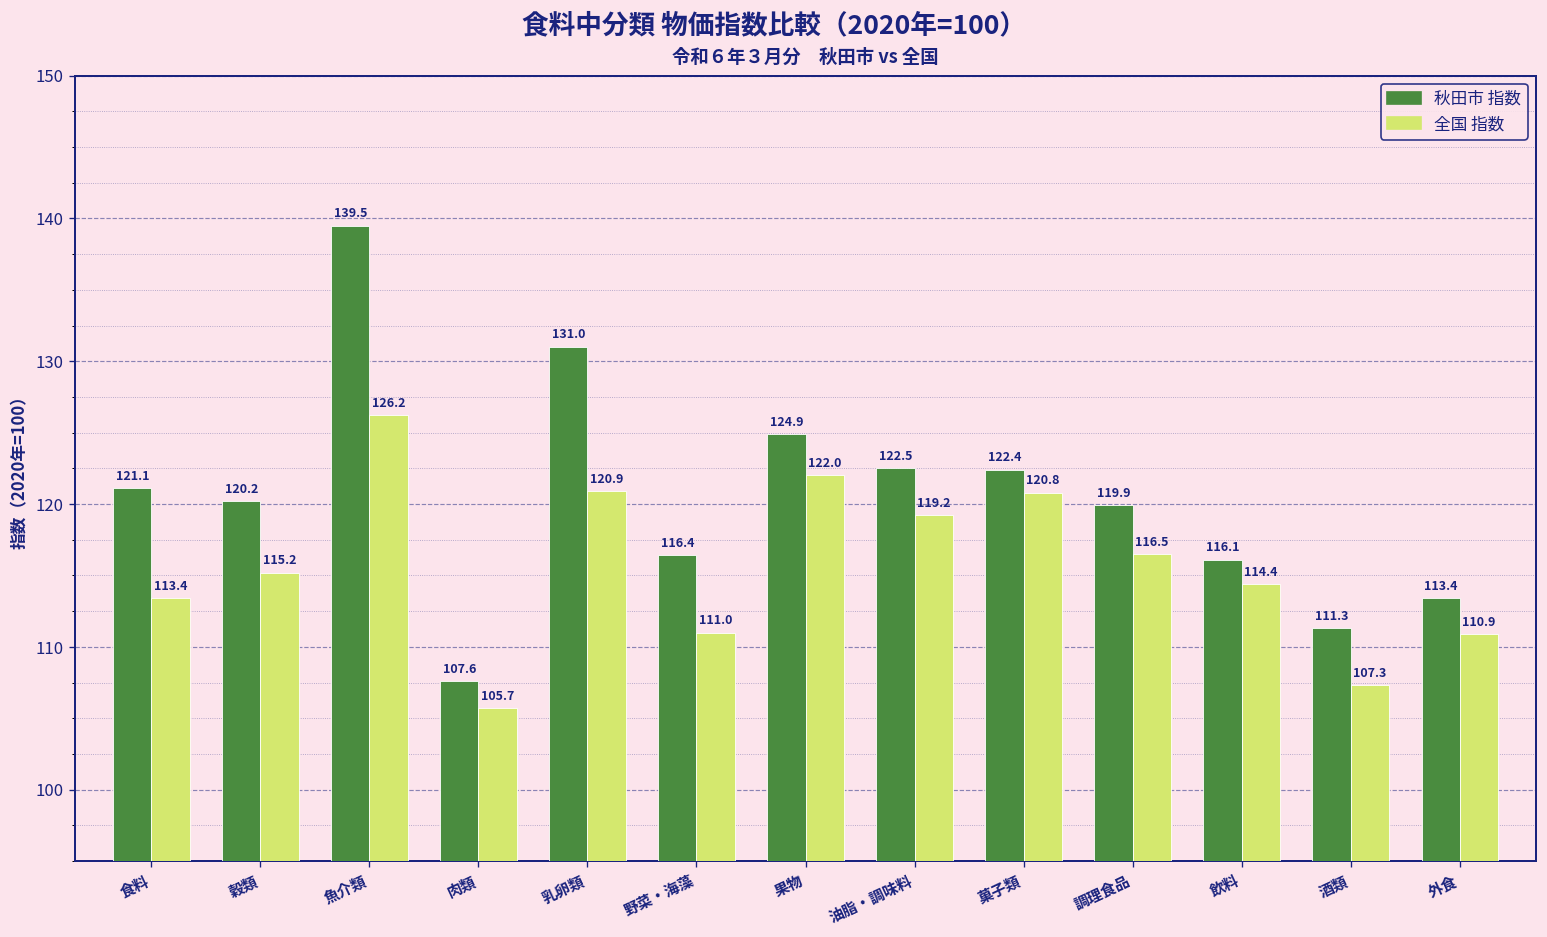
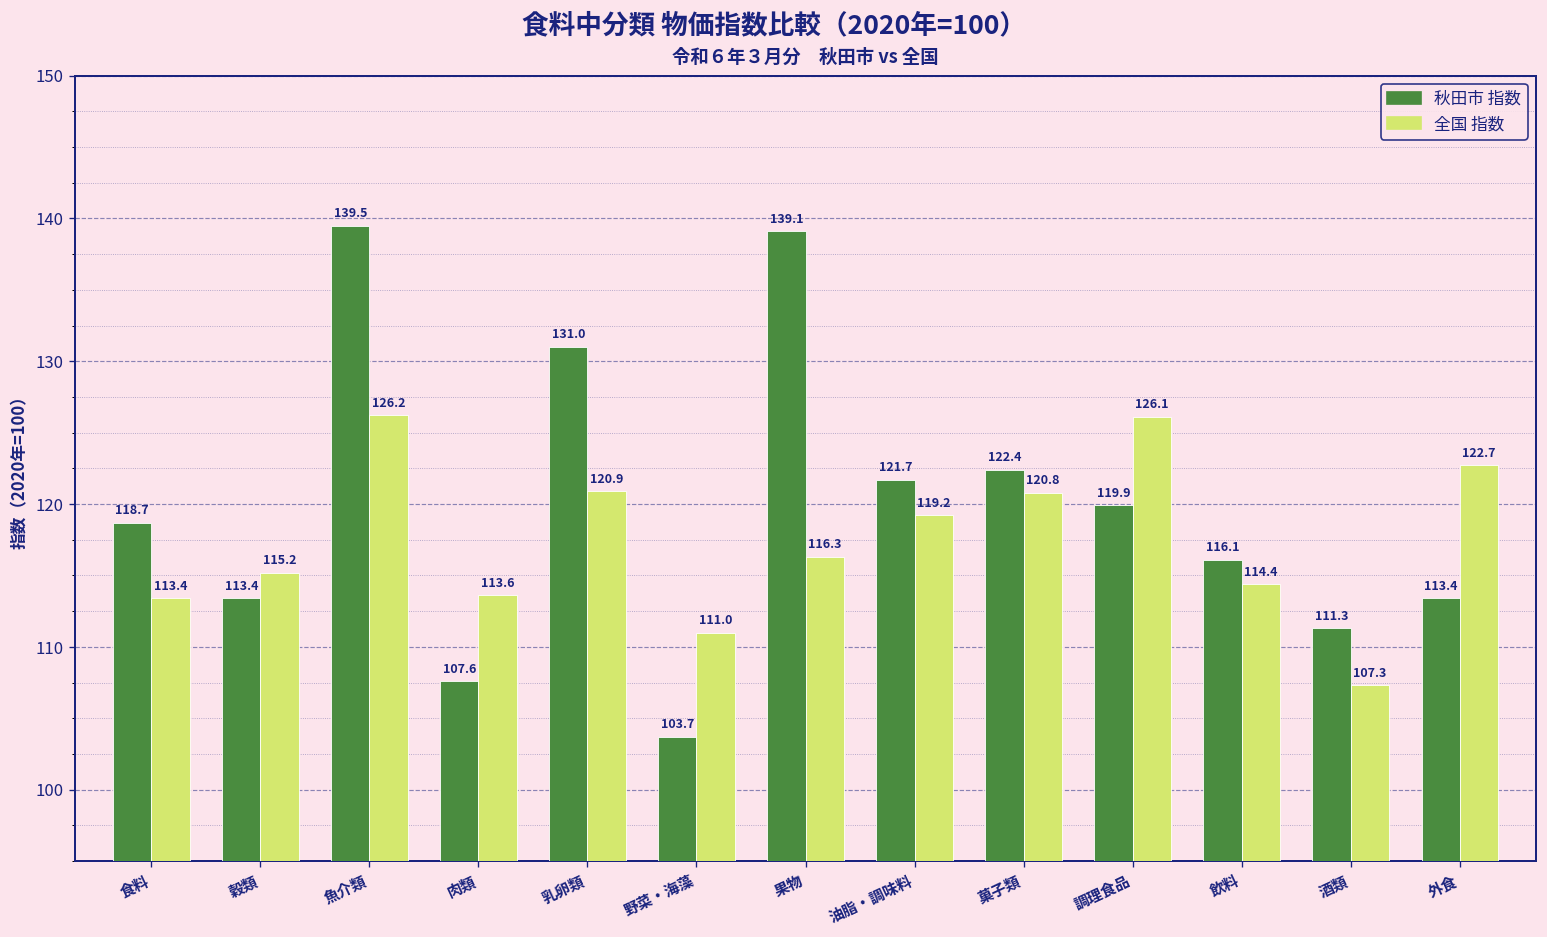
秋田市 指数, 食料: 121.1 -> 118.7
秋田市 指数, 穀類: 120.2 -> 113.4
全国 指数, 肉類: 105.7 -> 113.6
秋田市 指数, 野菜・海藻: 116.4 -> 103.7
秋田市 指数, 果物: 124.9 -> 139.1
全国 指数, 果物: 122.0 -> 116.3
秋田市 指数, 油脂・調味料: 122.5 -> 121.7
全国 指数, 調理食品: 116.5 -> 126.1
全国 指数, 外食: 110.9 -> 122.7
